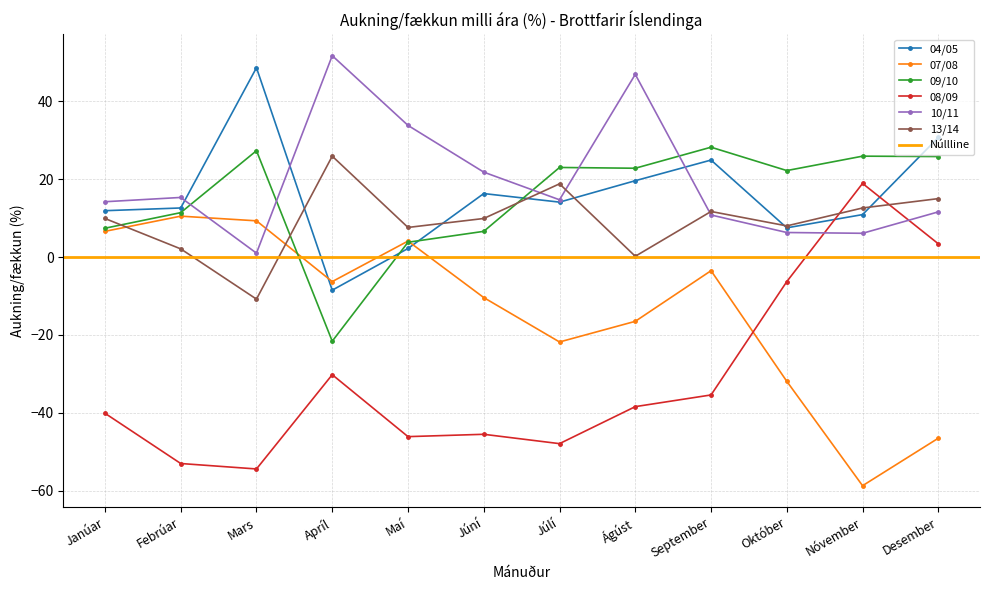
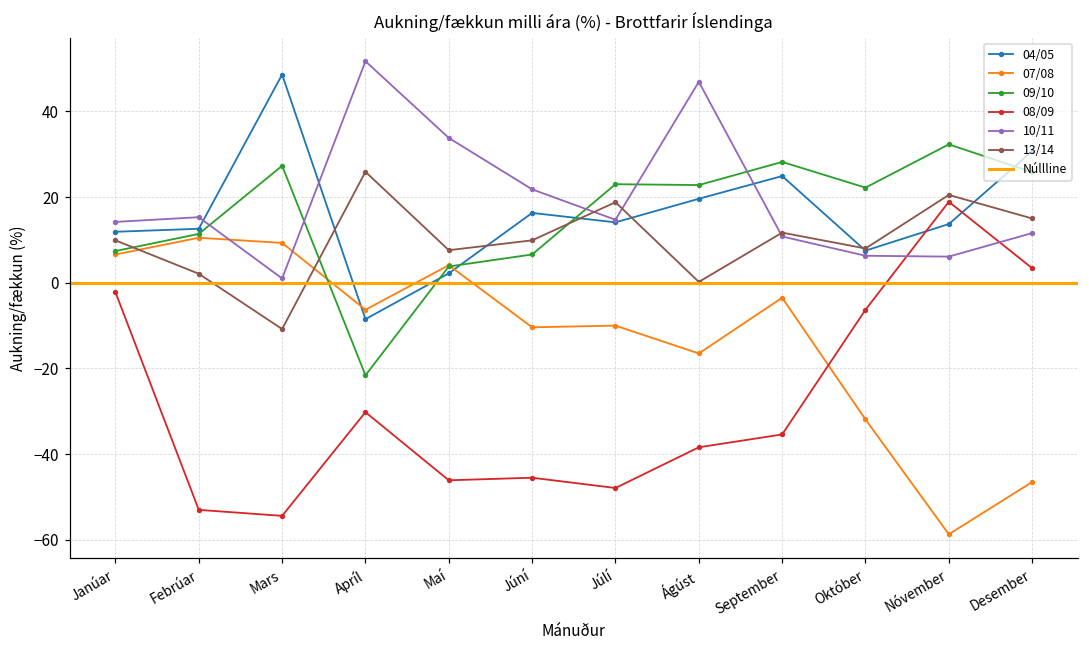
08/09, Janúar: -40 -> -2
07/08, Júlí: -22 -> -10
04/05, Nóvember: 11 -> 14
09/10, Nóvember: 26 -> 32
13/14, Nóvember: 13 -> 21
